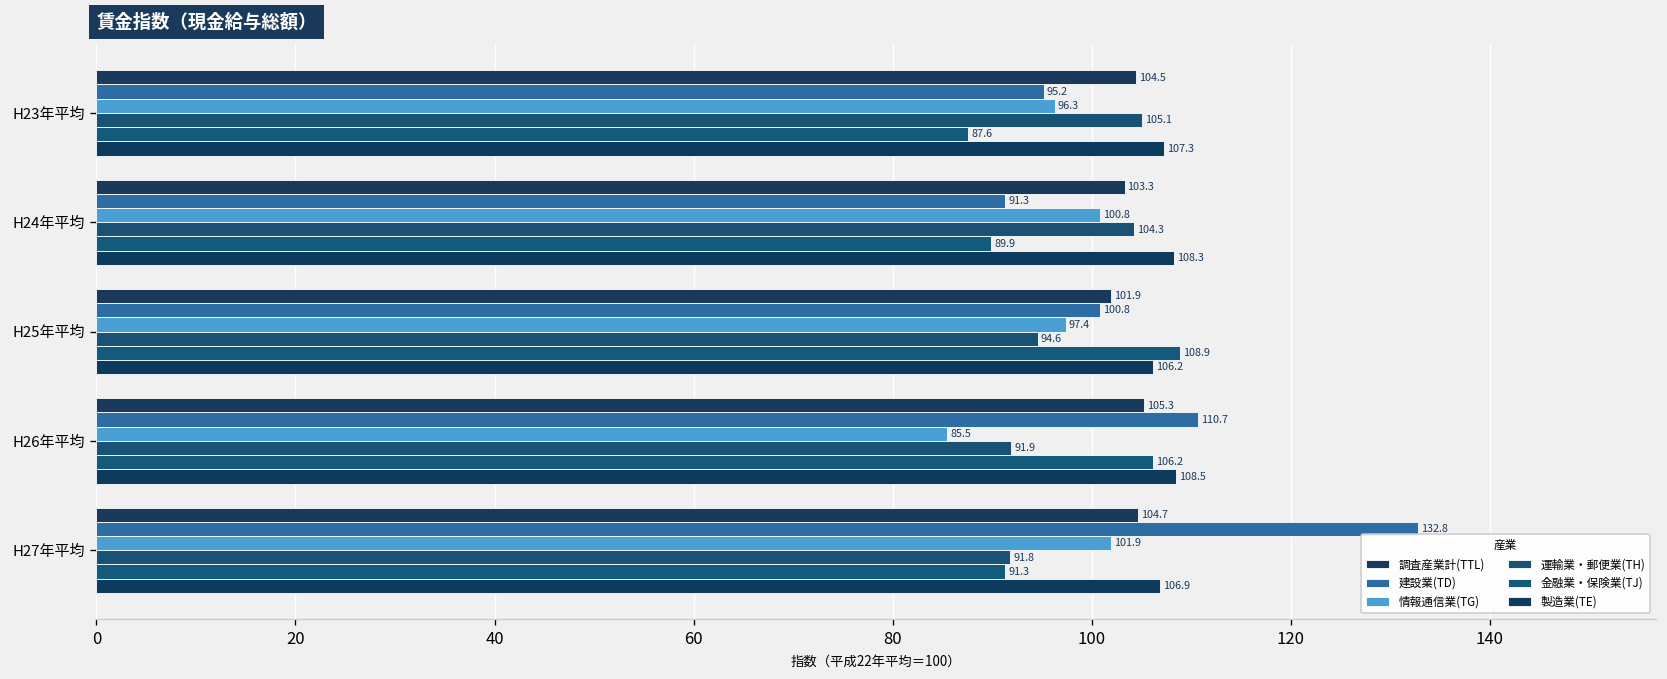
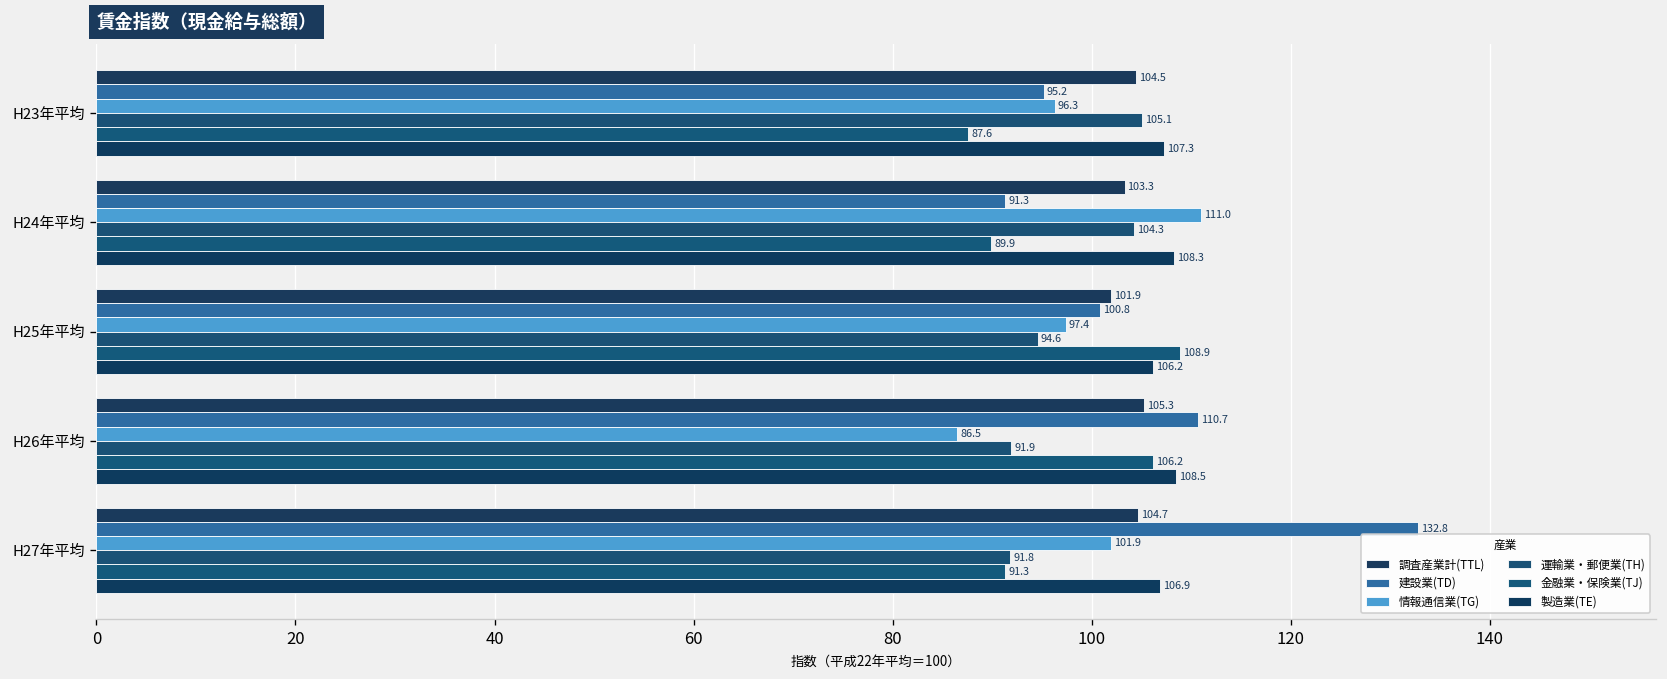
情報通信業(TG), H24年平均: 100.8 -> 111.0
情報通信業(TG), H26年平均: 85.5 -> 86.5
